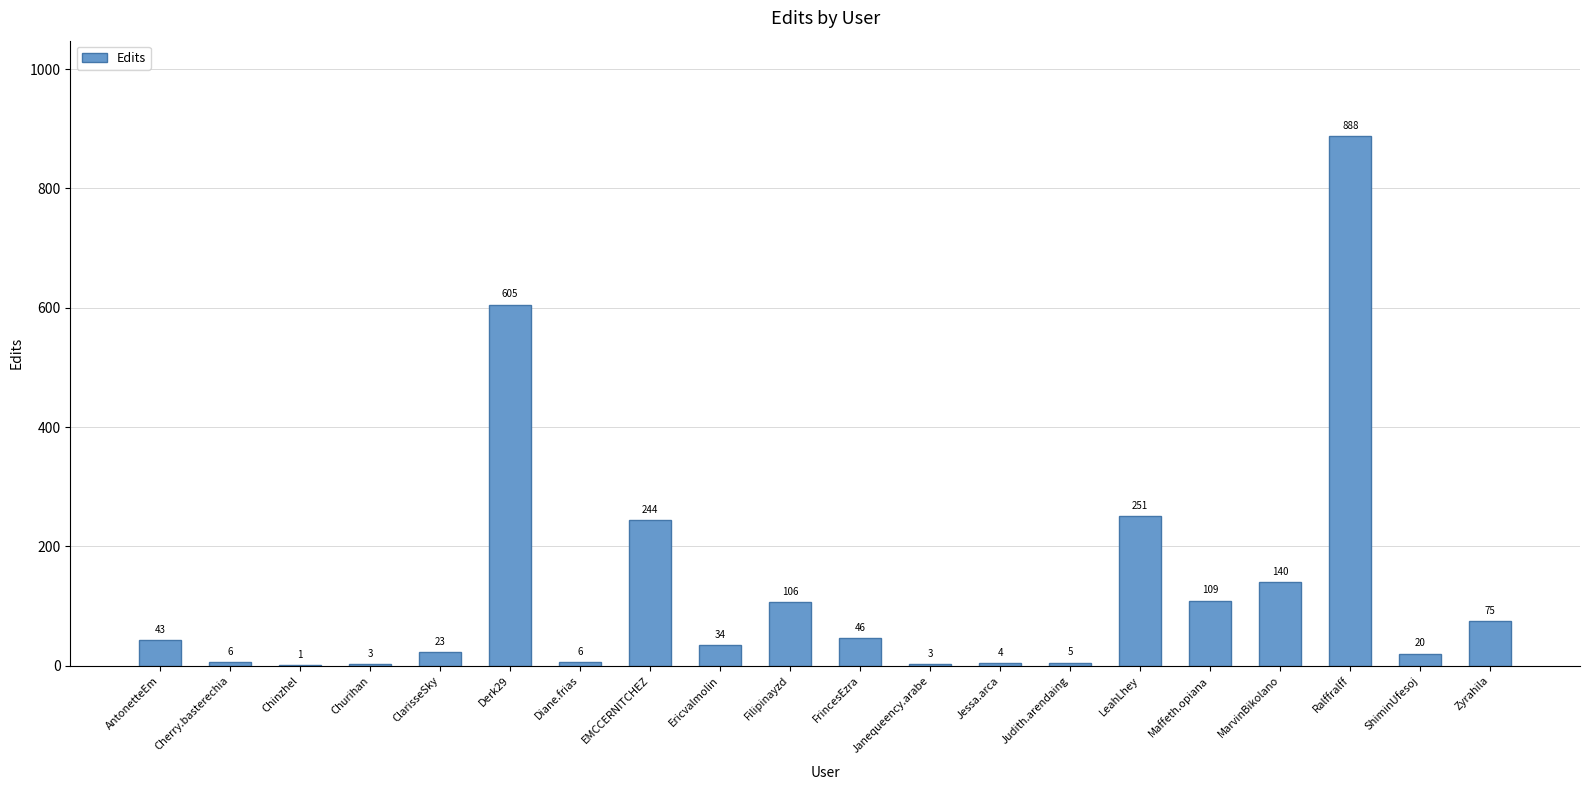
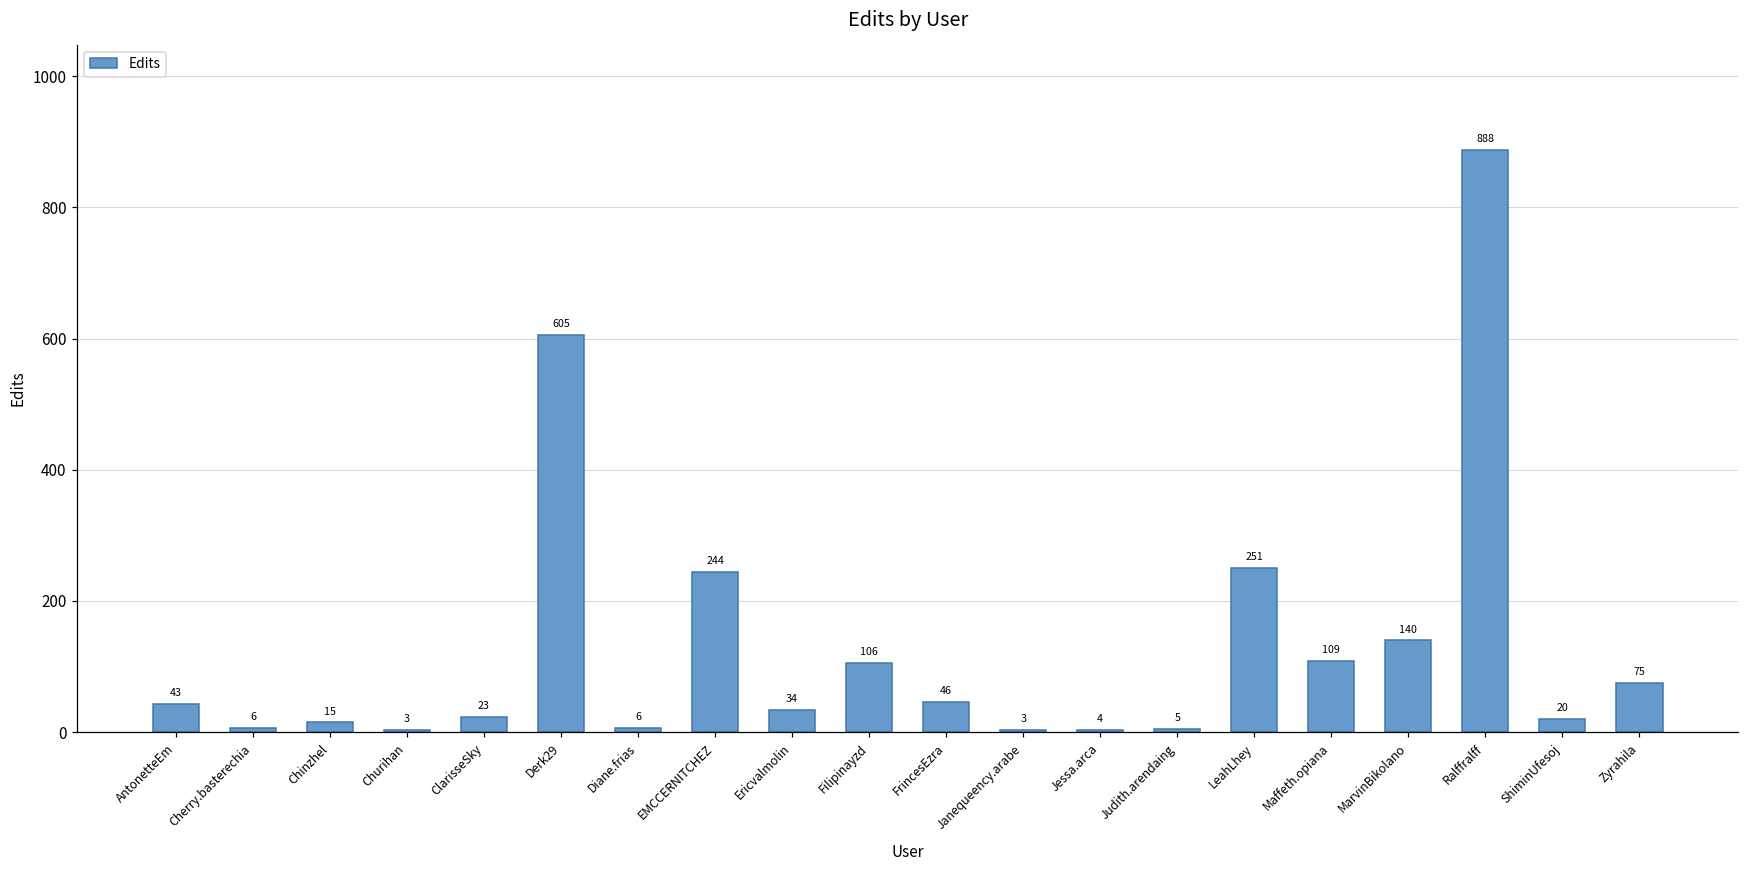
Chinzhel: 1 -> 15
